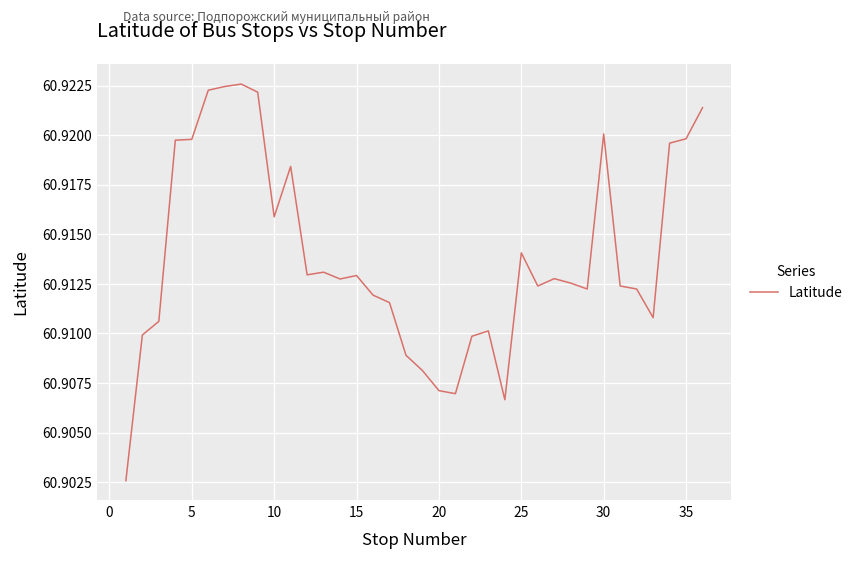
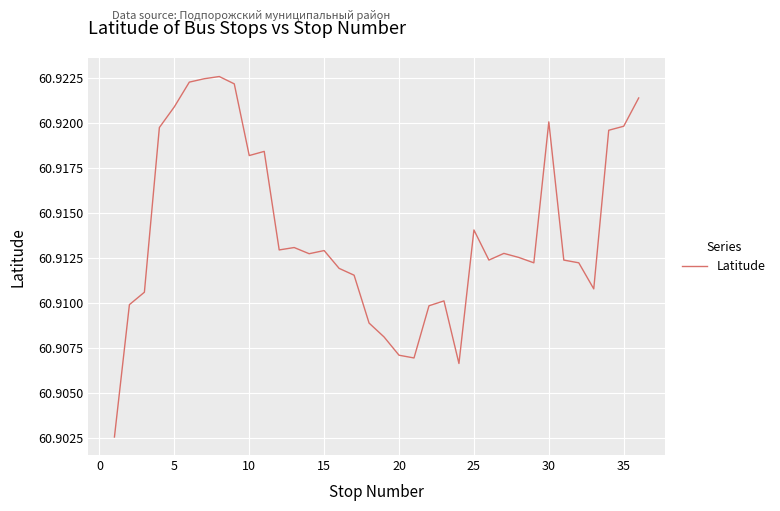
5: 60.9198 -> 60.9209
10: 60.9159 -> 60.9182
